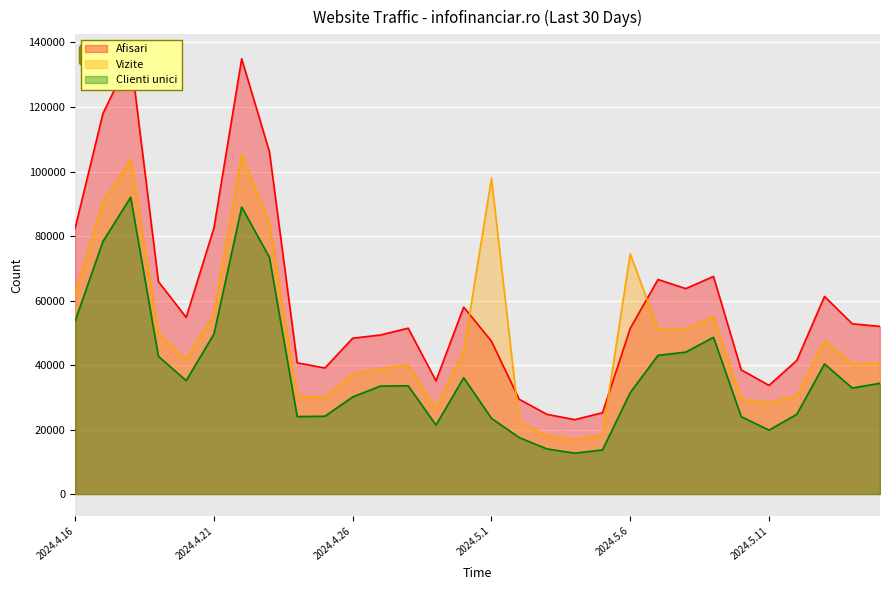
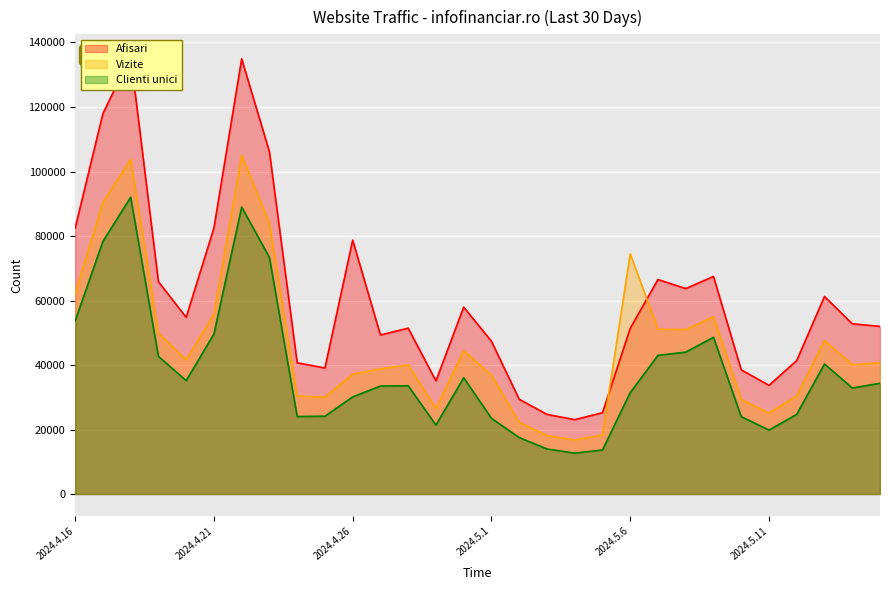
Afisari, 2024.4.26: 48000 -> 79000
Vizite, 2024.5.1: 98000 -> 37000
Vizite, 2024.5.11: 28000 -> 25000
